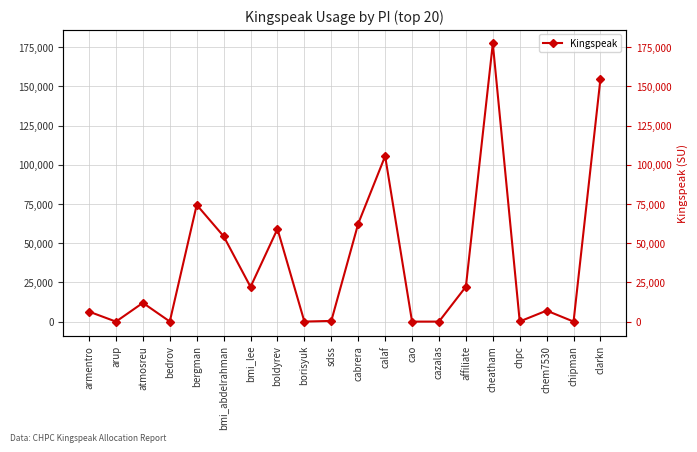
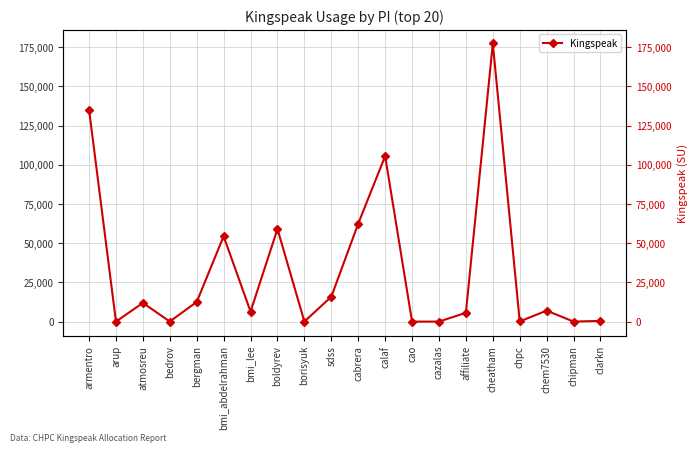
armentro: 6,000 -> 135,000
bergman: 74,000 -> 13,000
bmi_lee: 22,000 -> 6,000
sdss: 0 -> 16,000
affiliate: 22,000 -> 6,000
clarkn: 155,000 -> 0
